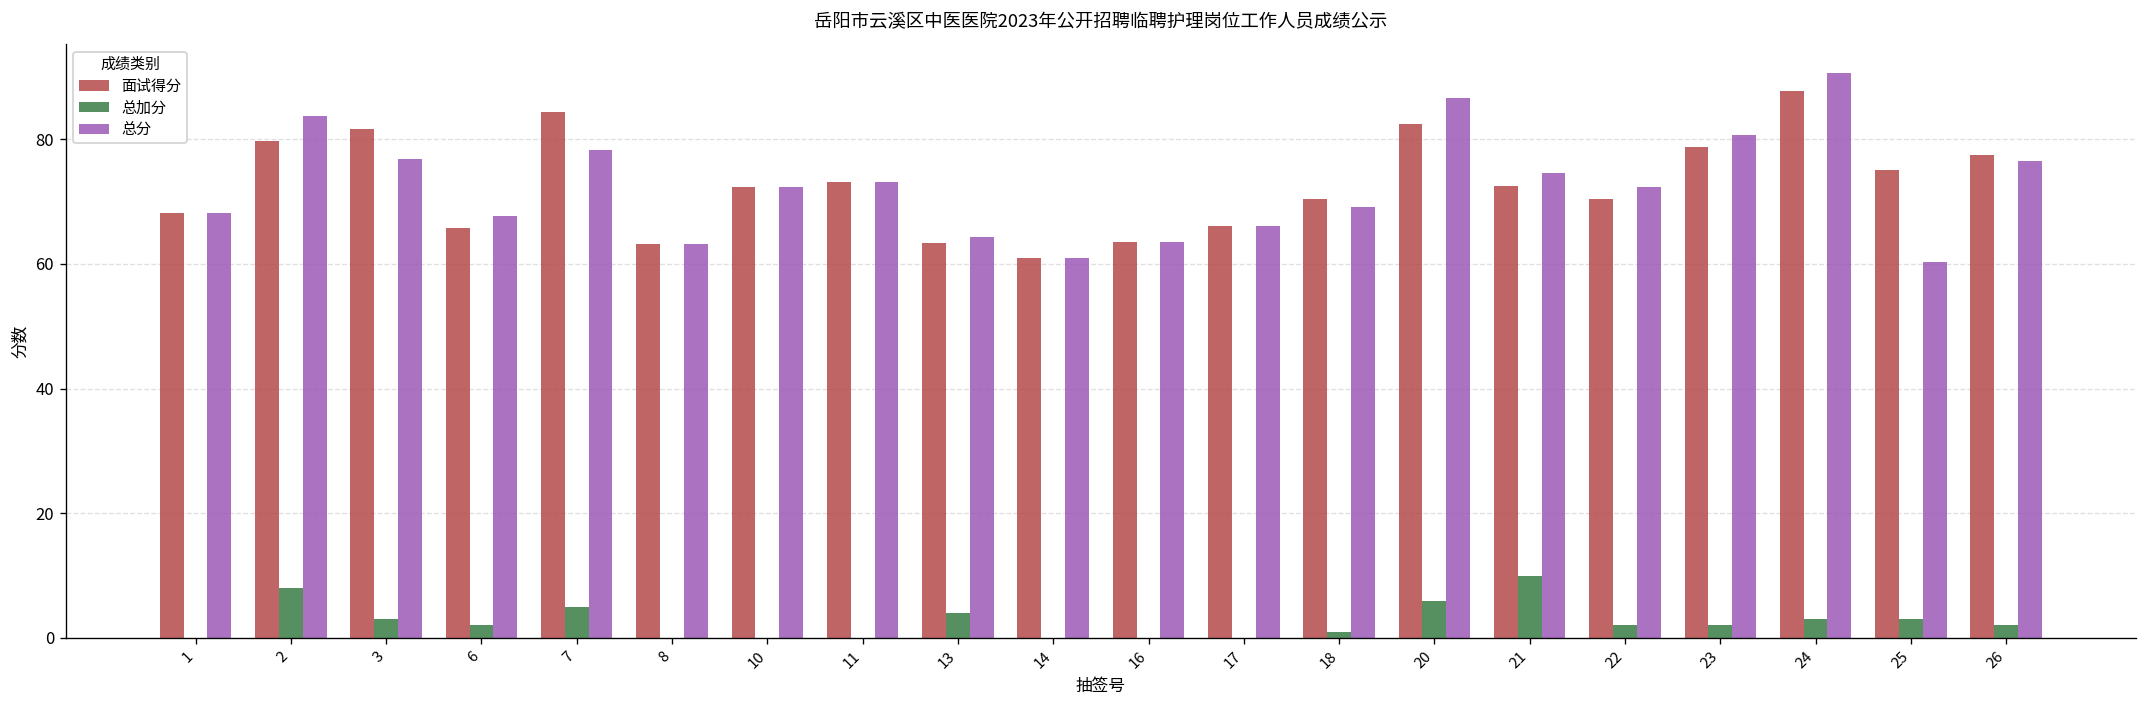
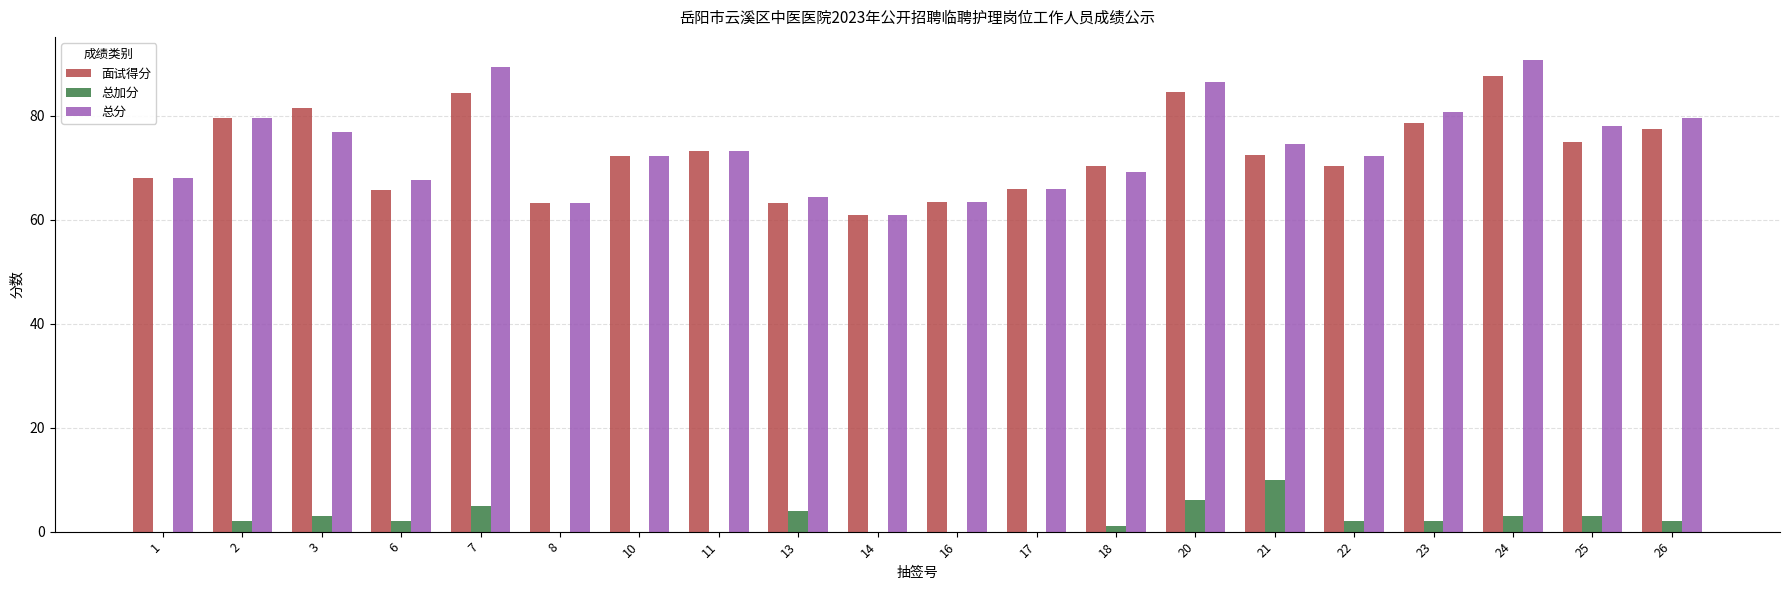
总加分, 2: 8 -> 2
总分, 2: 84 -> 80
总分, 7: 78 -> 89
面试得分, 20: 82 -> 85
总分, 25: 60 -> 78
总分, 26: 77 -> 80
